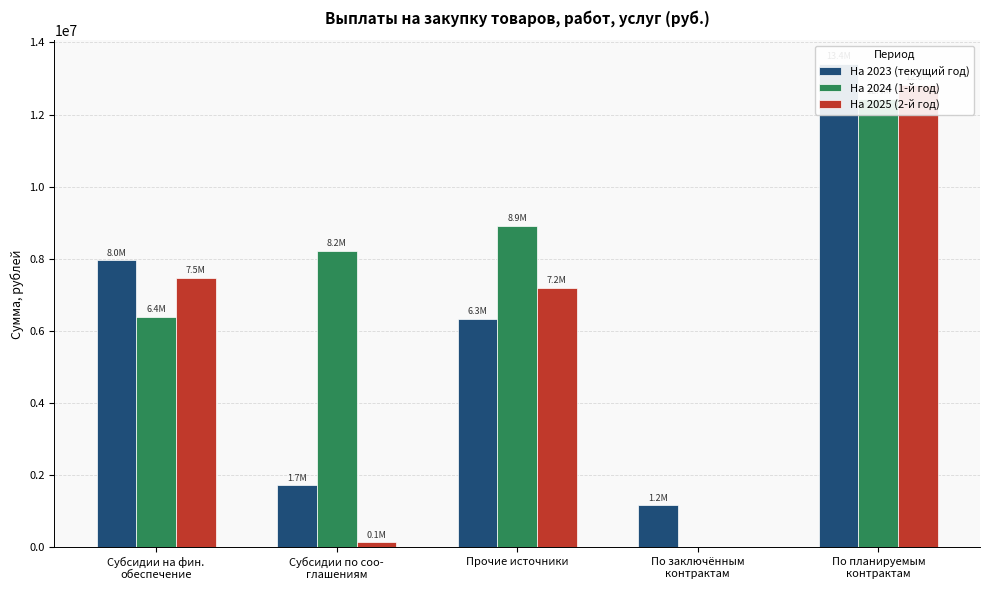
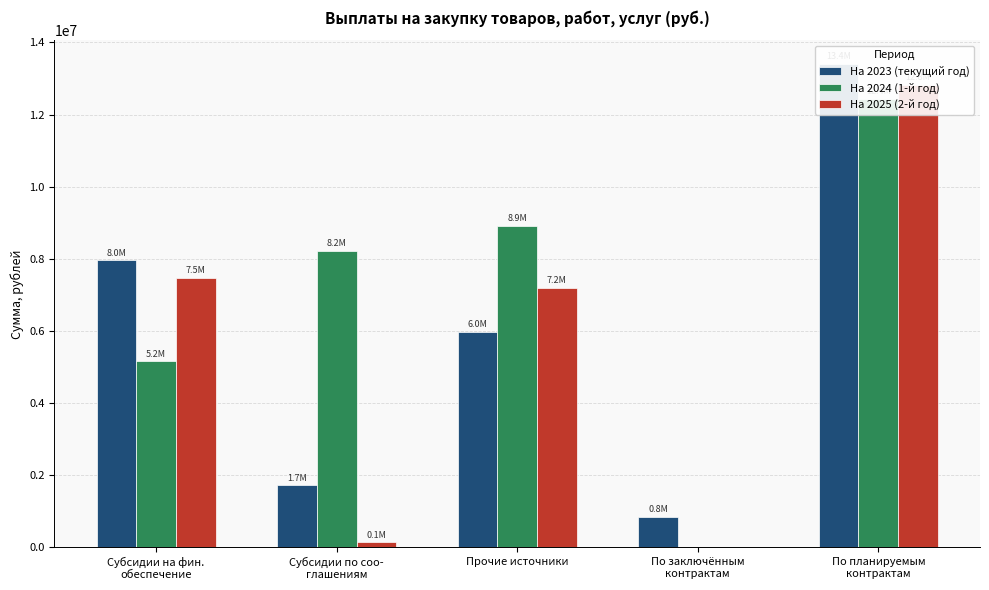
На 2024 (1-й год), Субсидии на фин. обеспечение: 6.4M -> 5.2M
На 2023 (текущий год), Прочие источники: 6.3M -> 6.0M
На 2023 (текущий год), По заключённым контрактам: 1.2M -> 0.8M
